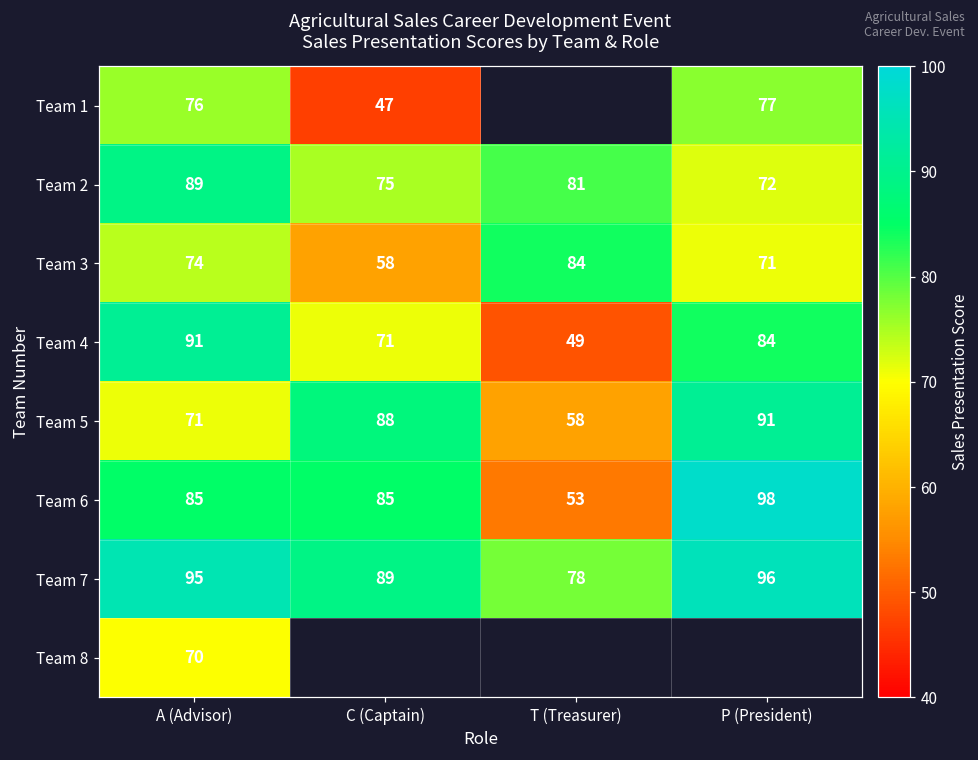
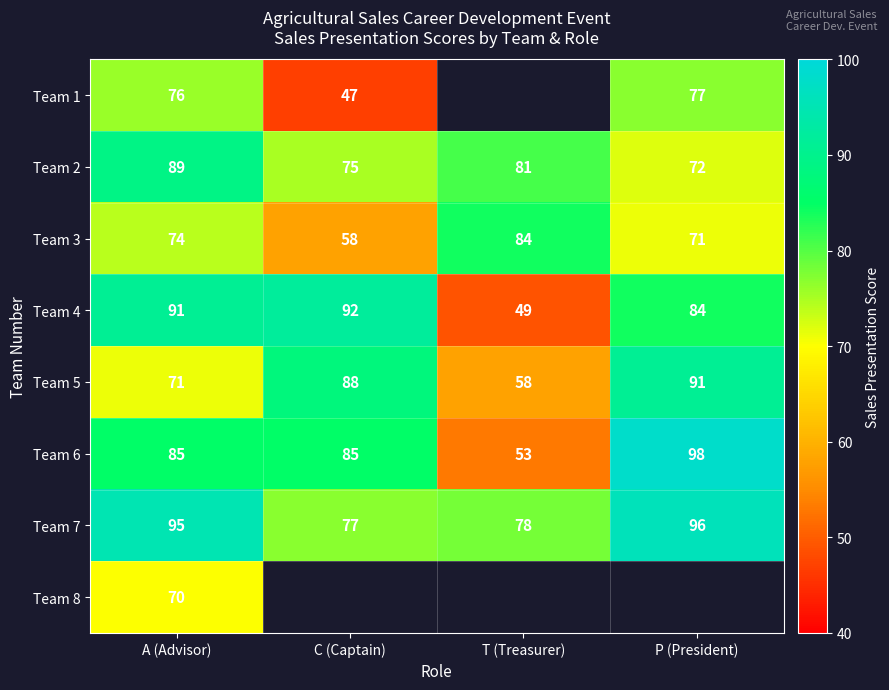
Team 4, C (Captain): 71 -> 92
Team 7, C (Captain): 89 -> 77
